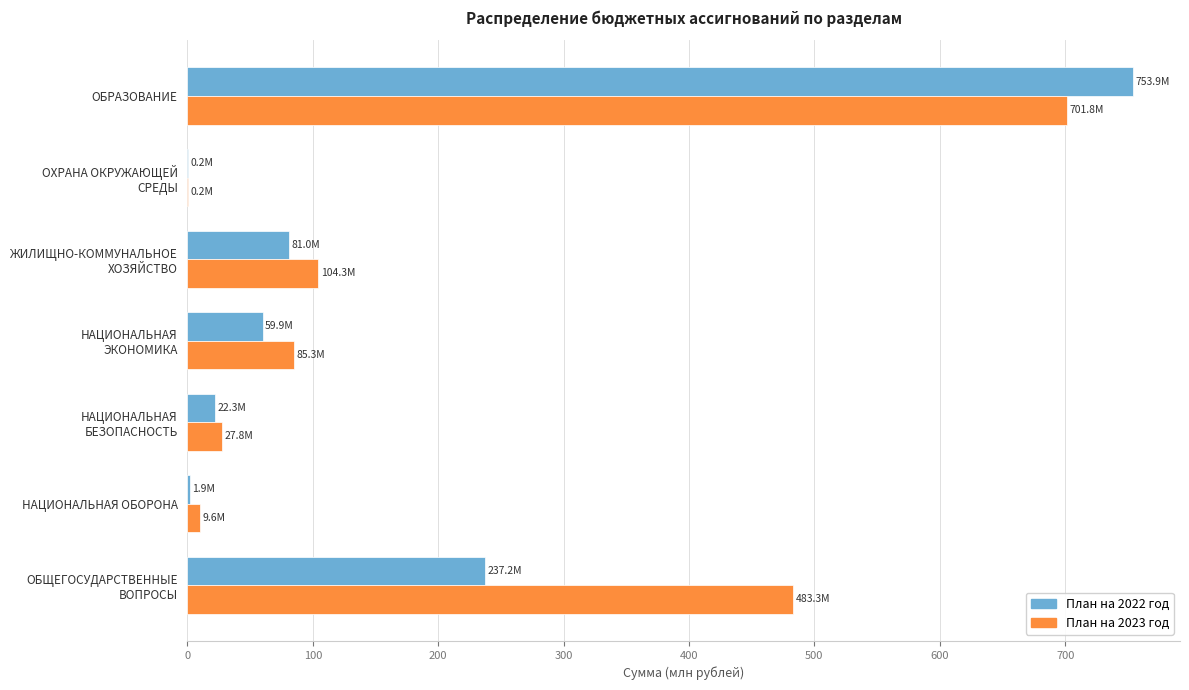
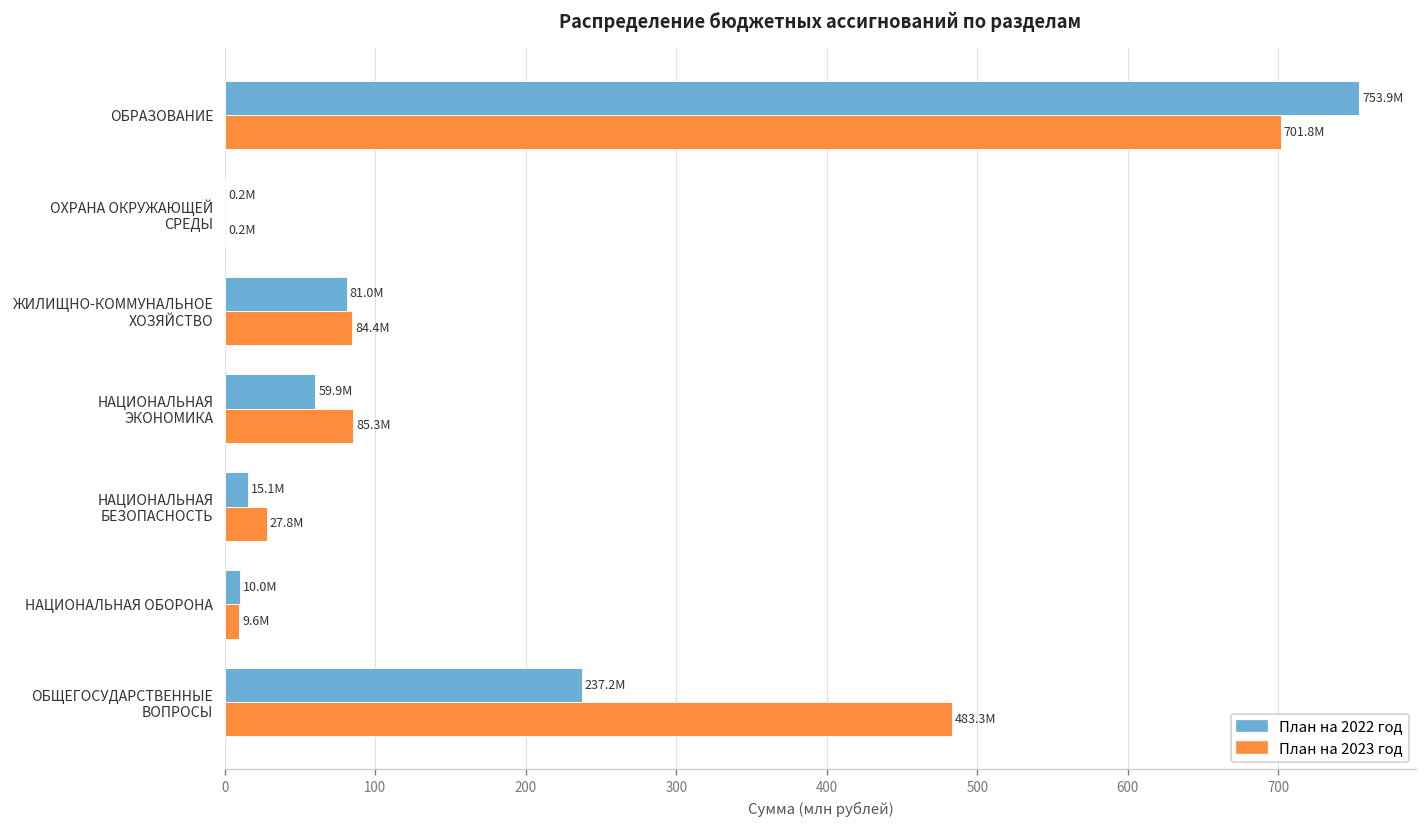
План на 2023 год, ЖИЛИЩНО-КОММУНАЛЬНОЕ ХОЗЯЙСТВО: 104.3M -> 84.4M
План на 2022 год, НАЦИОНАЛЬНАЯ БЕЗОПАСНОСТЬ: 22.3M -> 15.1M
План на 2022 год, НАЦИОНАЛЬНАЯ ОБОРОНА: 1.9M -> 10.0M
